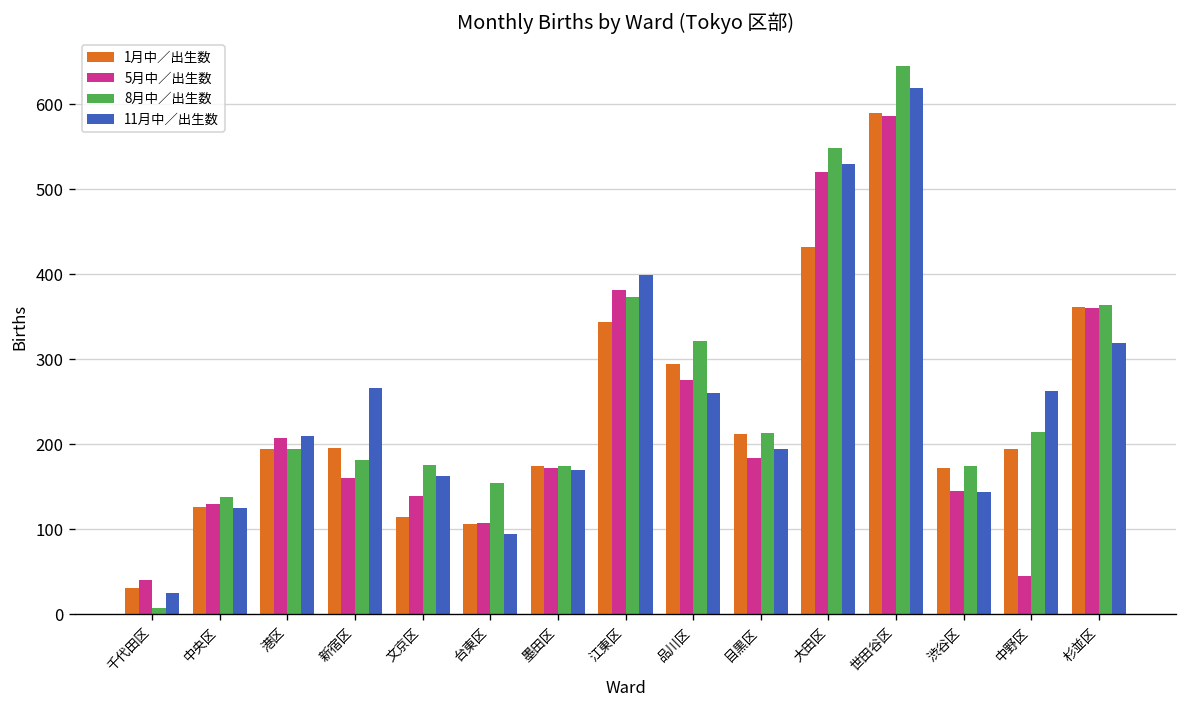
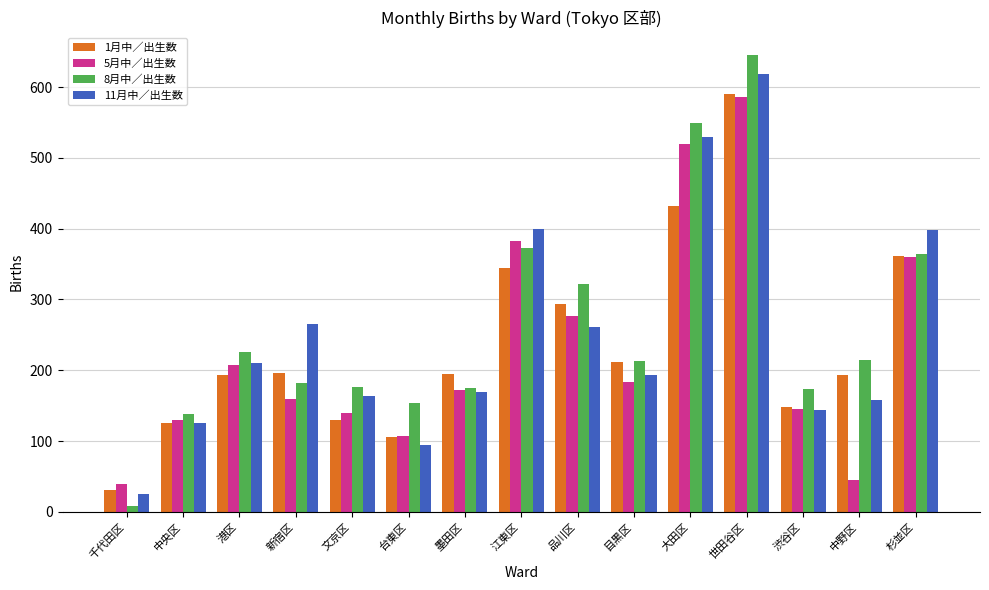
8月中／出生数, 港区: 190 -> 230
1月中／出生数, 文京区: 120 -> 130
1月中／出生数, 墨田区: 180 -> 200
1月中／出生数, 渋谷区: 170 -> 150
11月中／出生数, 中野区: 260 -> 160
11月中／出生数, 杉並区: 320 -> 400
